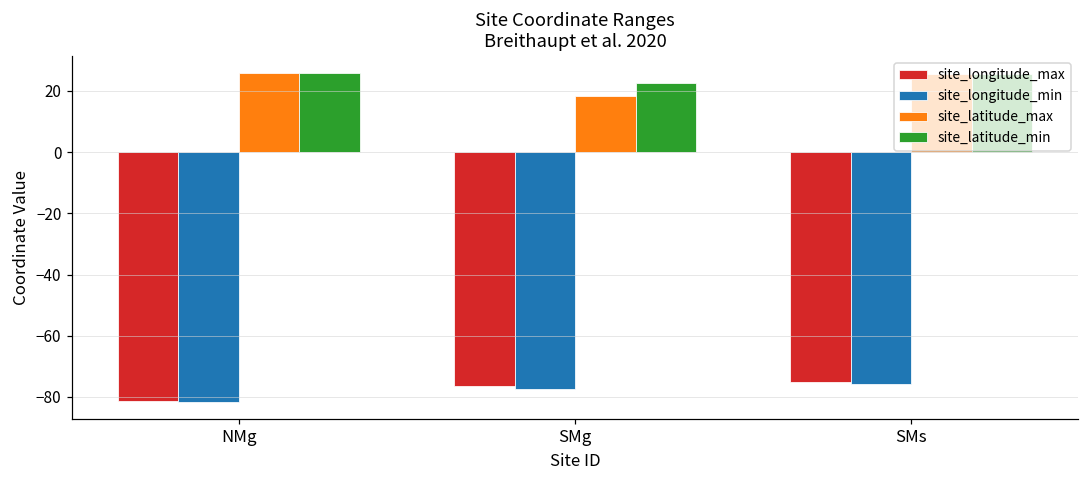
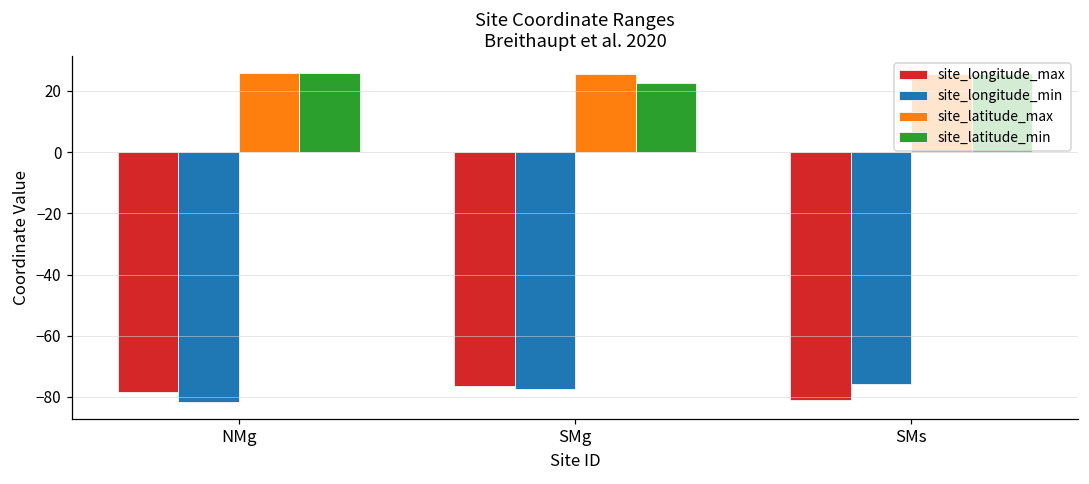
site_longitude_max, NMg: -81 -> -78
site_latitude_max, SMg: 18 -> 25
site_longitude_max, SMs: -75 -> -81
